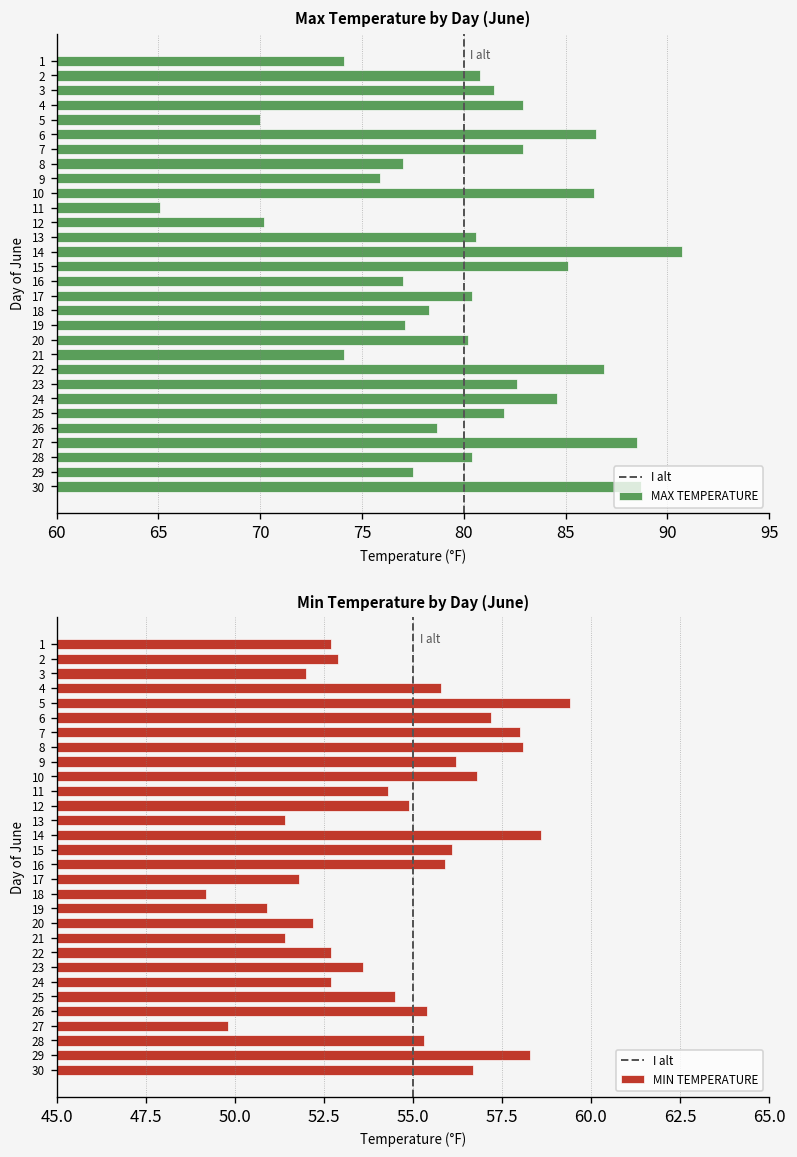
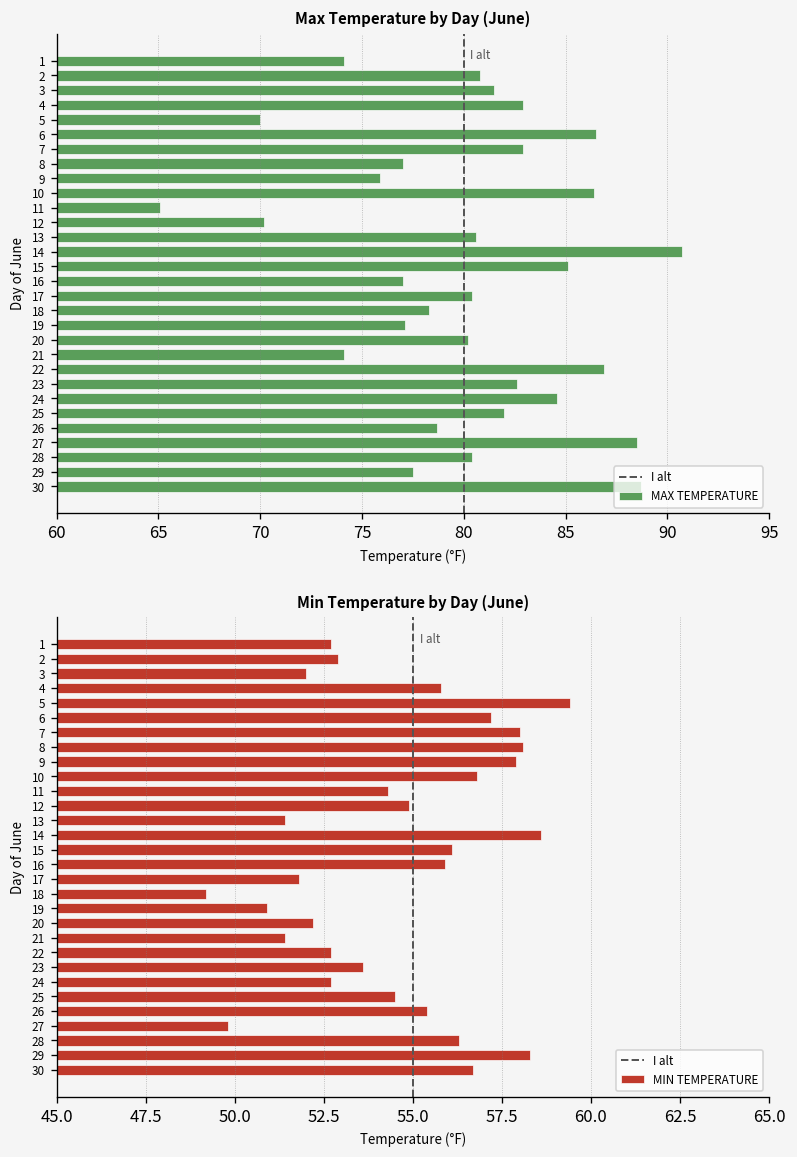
Min Temperature by Day (June), 9: 56.2 -> 57.9
Min Temperature by Day (June), 28: 55.3 -> 56.3
